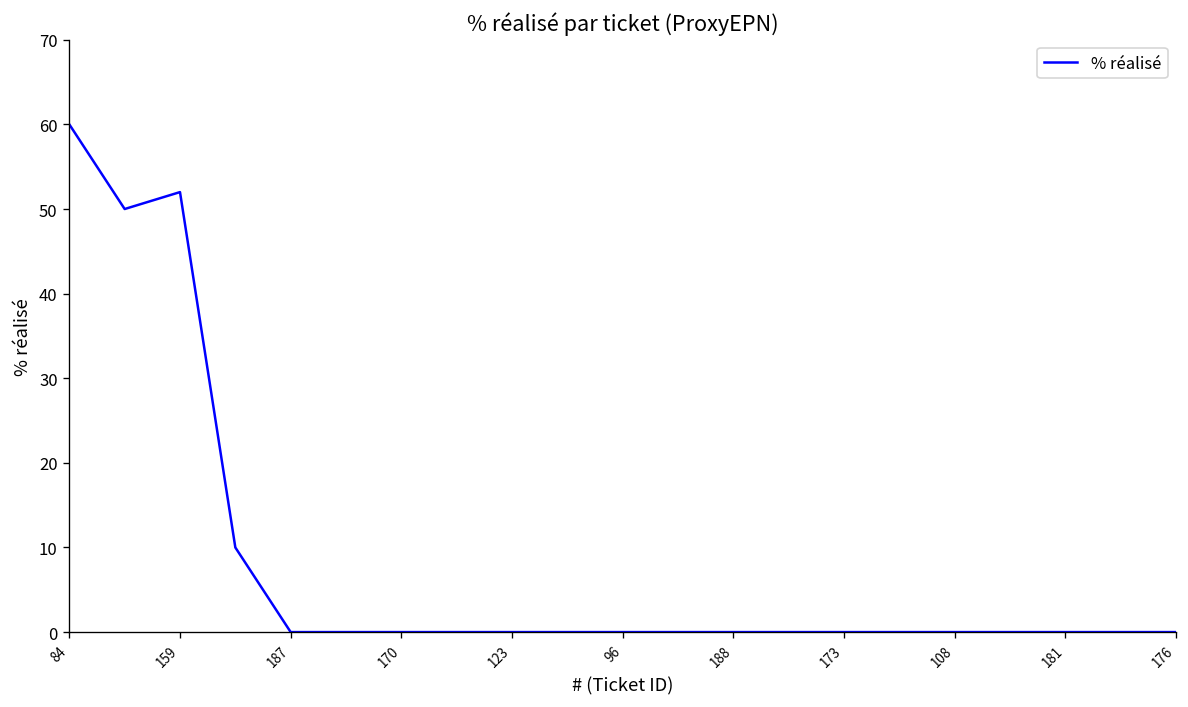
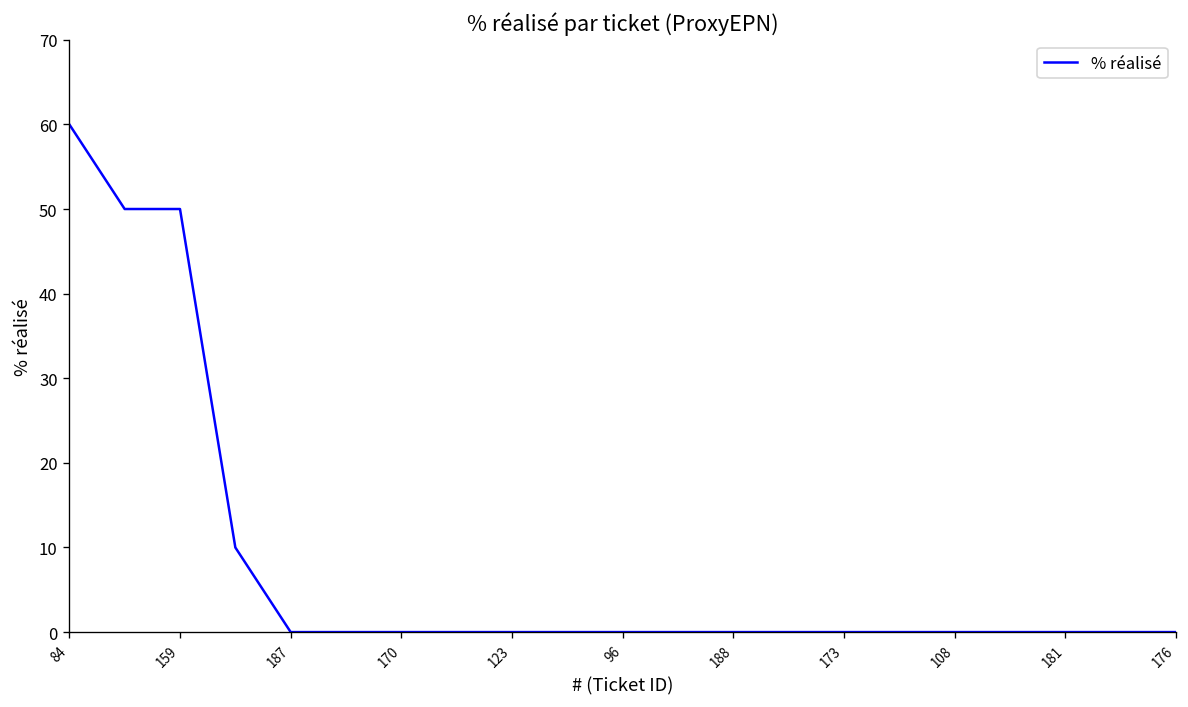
159: 52 -> 50
